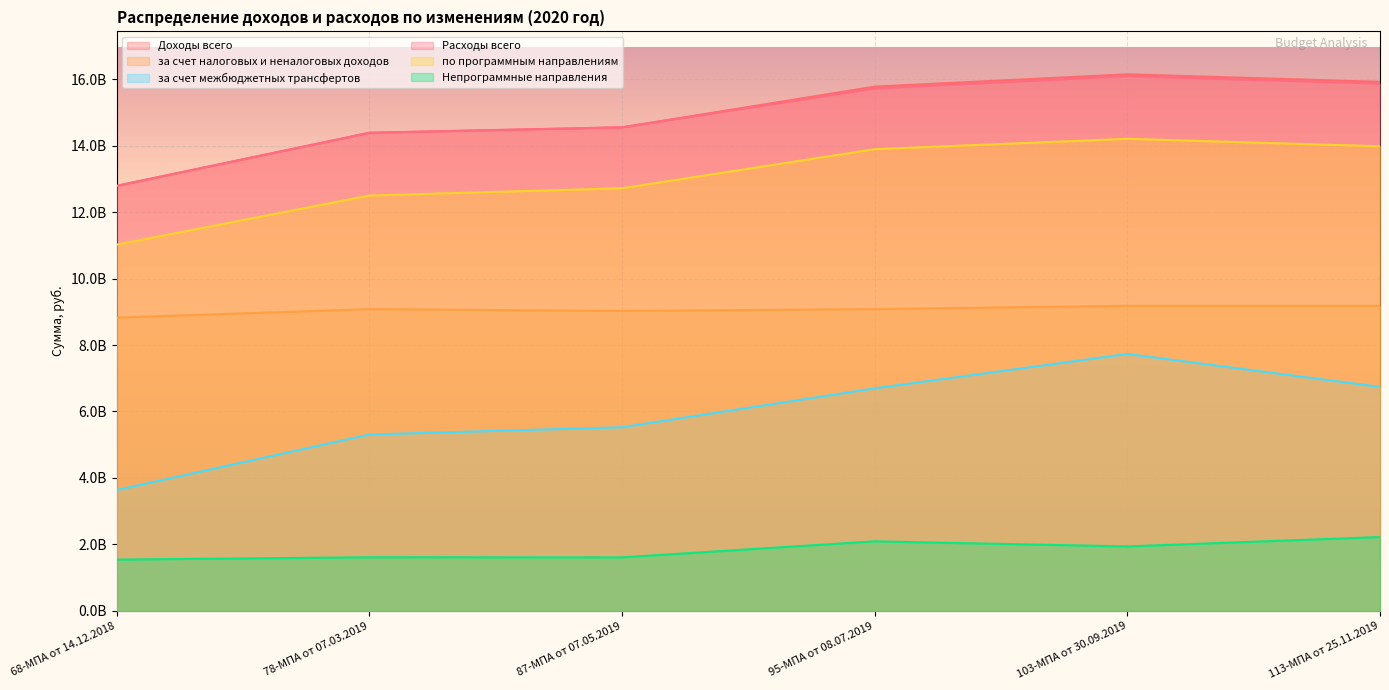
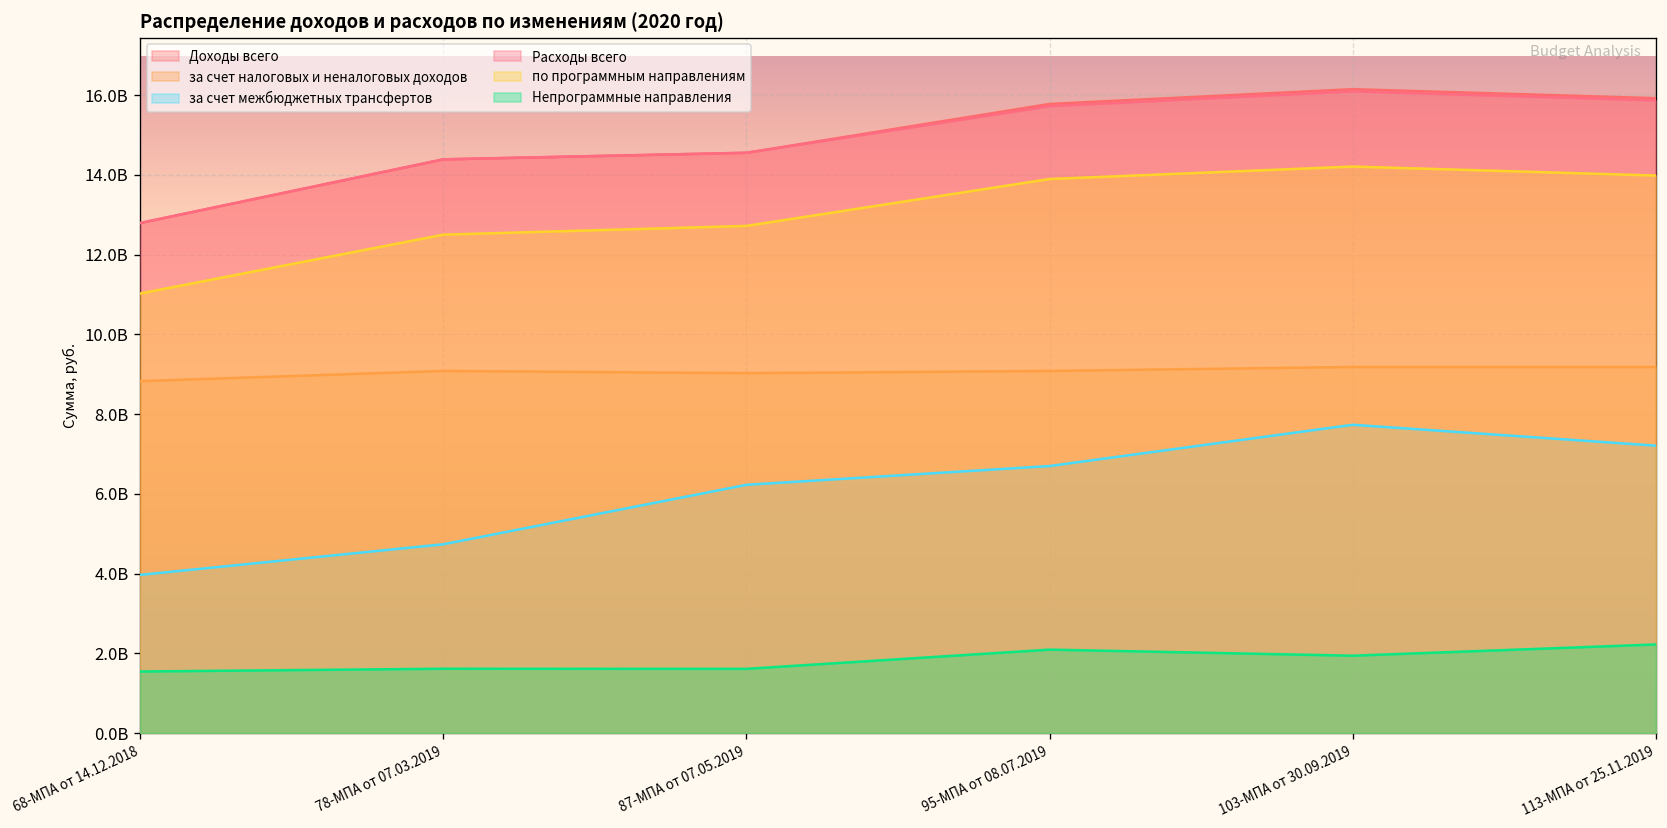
за счет межбюджетных трансфертов, 68-МПА от 14.12.2018: 3600000000 -> 4000000000
за счет межбюджетных трансфертов, 78-МПА от 07.03.2019: 5300000000 -> 4700000000
за счет межбюджетных трансфертов, 87-МПА от 07.05.2019: 5500000000 -> 6200000000
за счет межбюджетных трансфертов, 113-МПА от 25.11.2019: 6700000000 -> 7200000000
